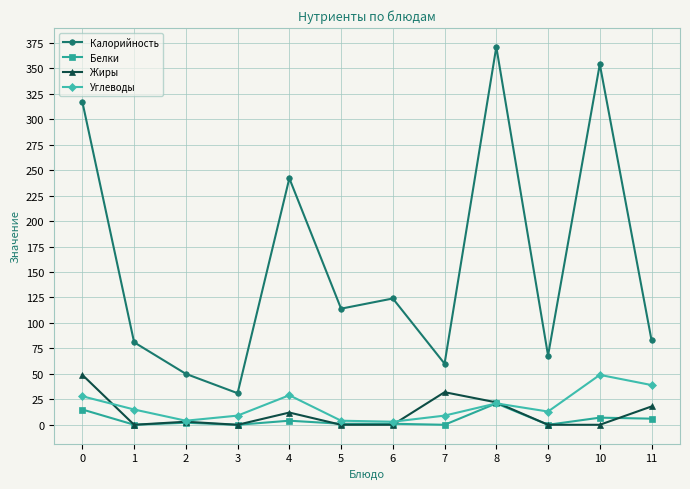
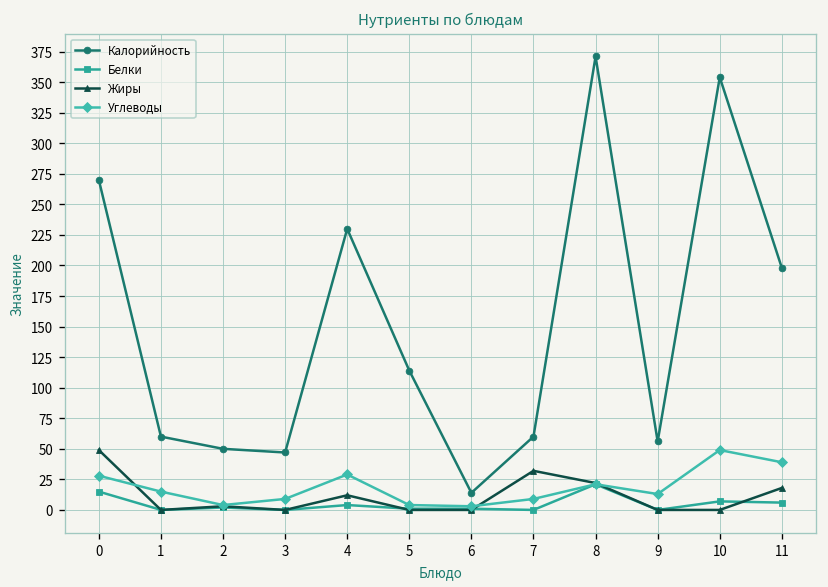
Калорийность, 0: 317 -> 270
Калорийность, 1: 81 -> 60
Калорийность, 3: 31 -> 47
Калорийность, 4: 242 -> 230
Калорийность, 6: 124 -> 14
Калорийность, 9: 68 -> 56
Калорийность, 11: 83 -> 198
